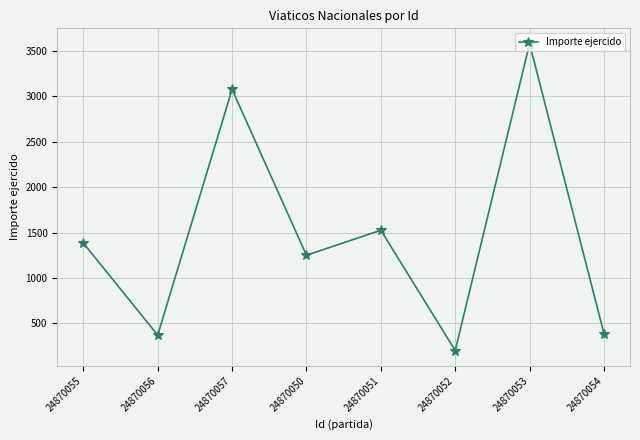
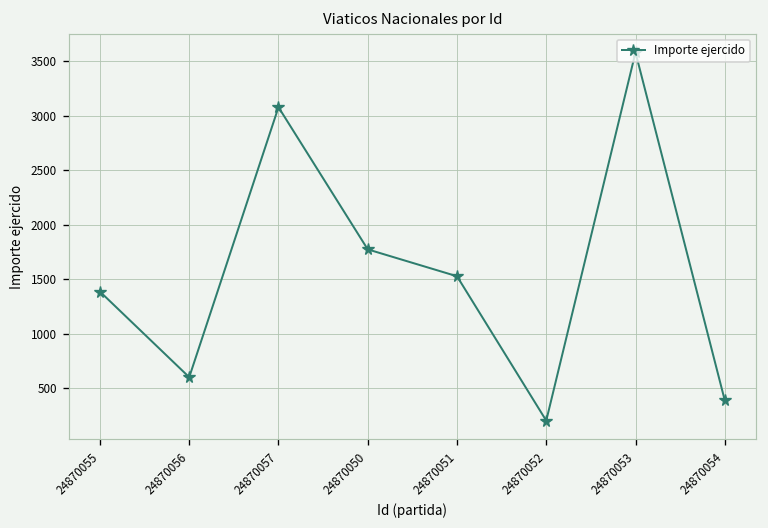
24870056: 400 -> 600
24870050: 1300 -> 1800
